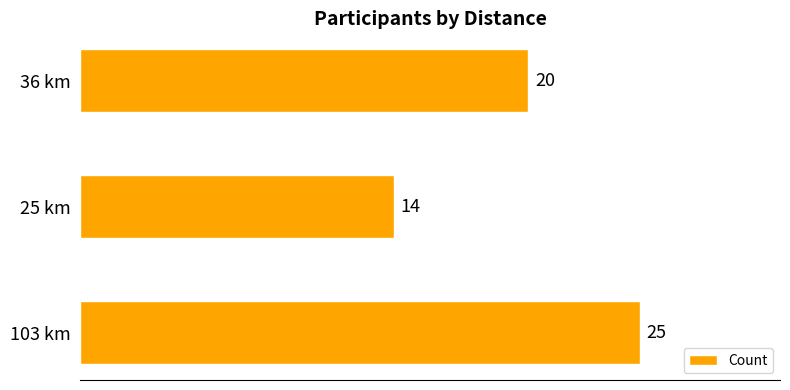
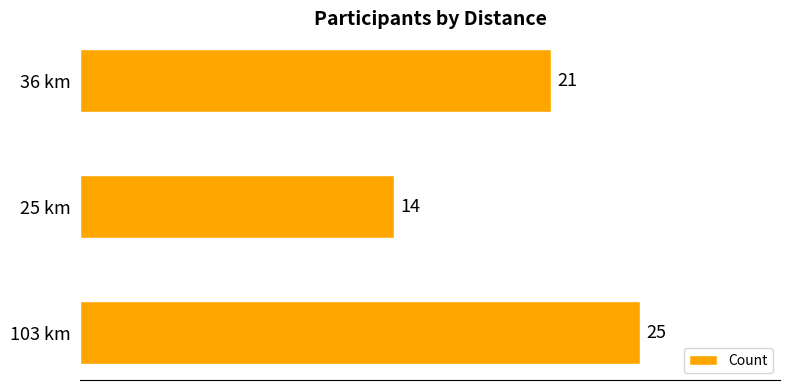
36 km: 20 -> 21
